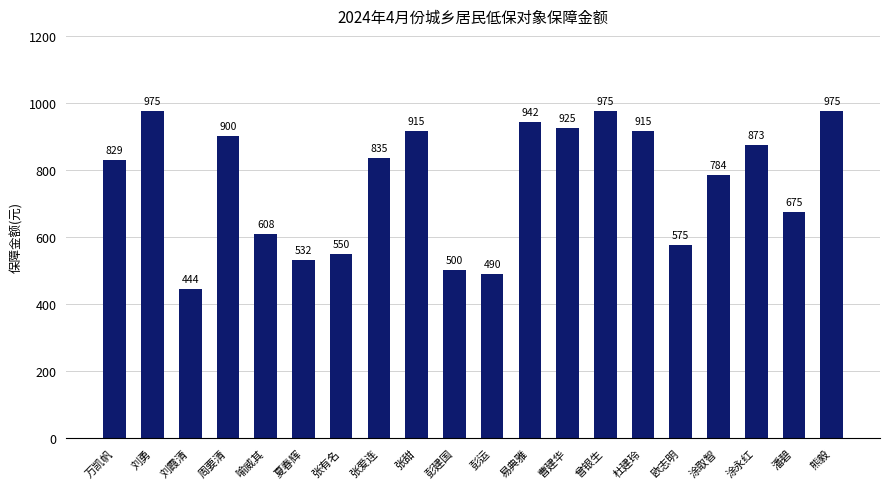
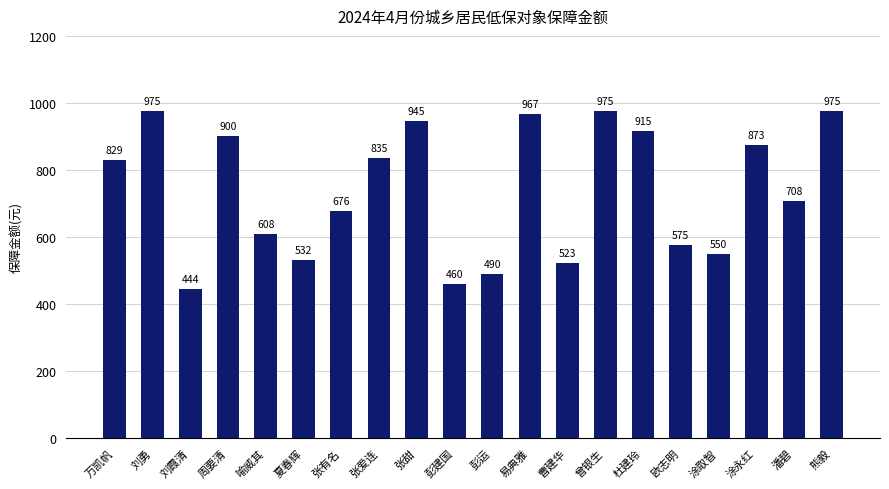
张有名: 550 -> 676
张甜: 915 -> 945
彭建国: 500 -> 460
易典雅: 942 -> 967
曹建华: 925 -> 523
涂取智: 784 -> 550
潘碧: 675 -> 708
